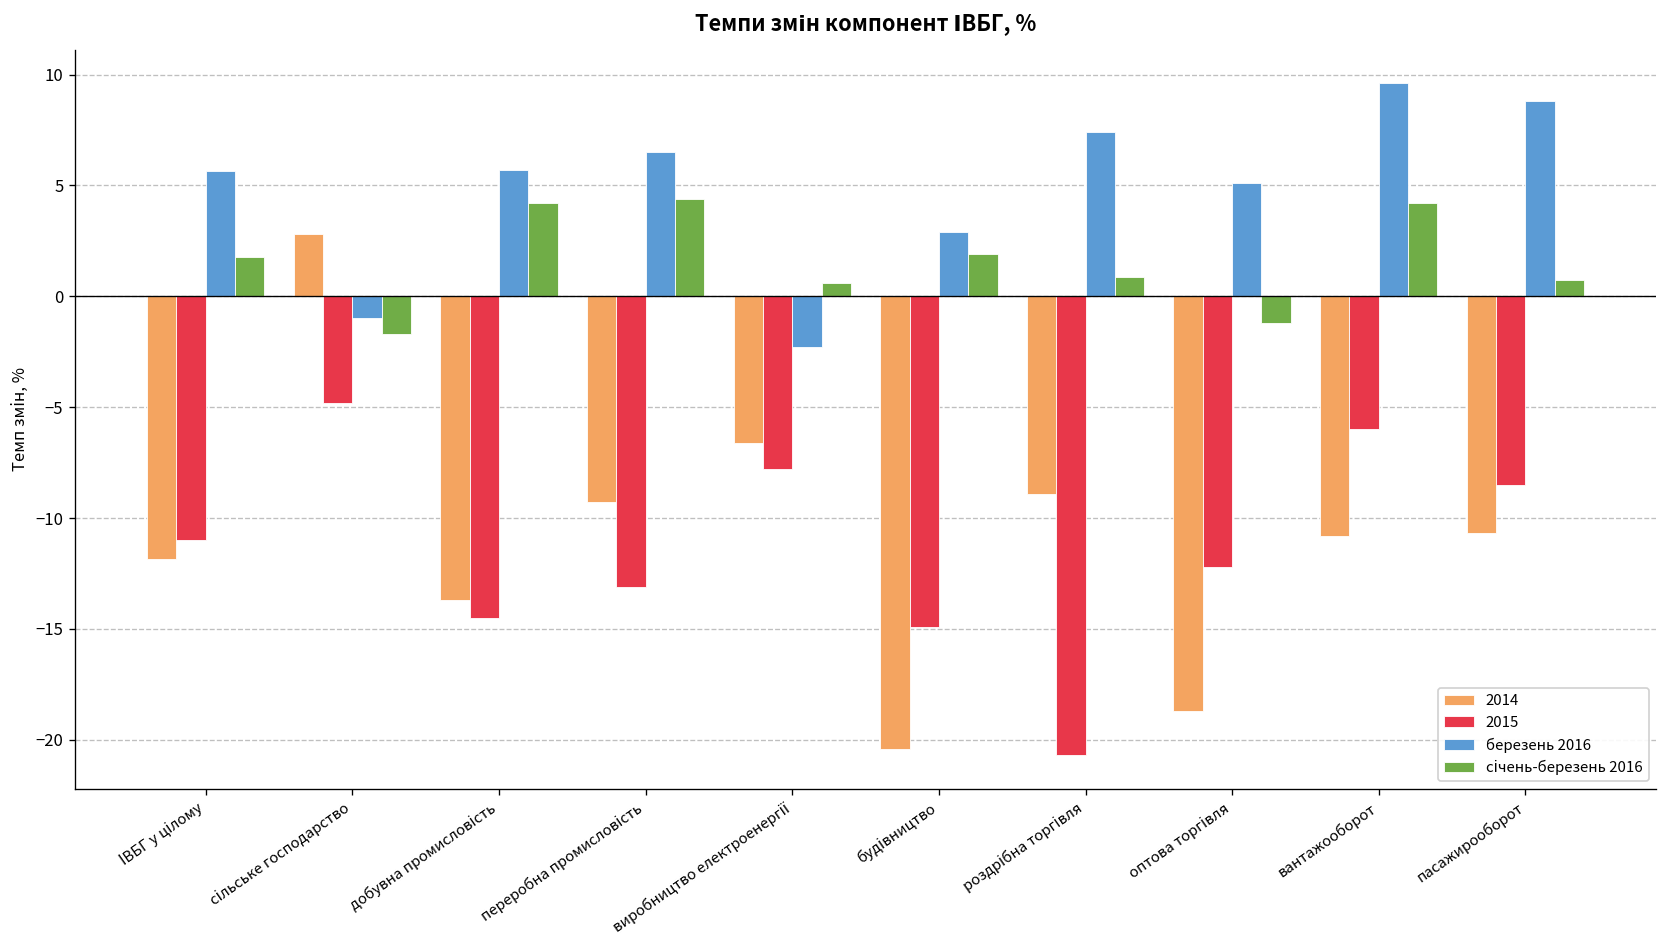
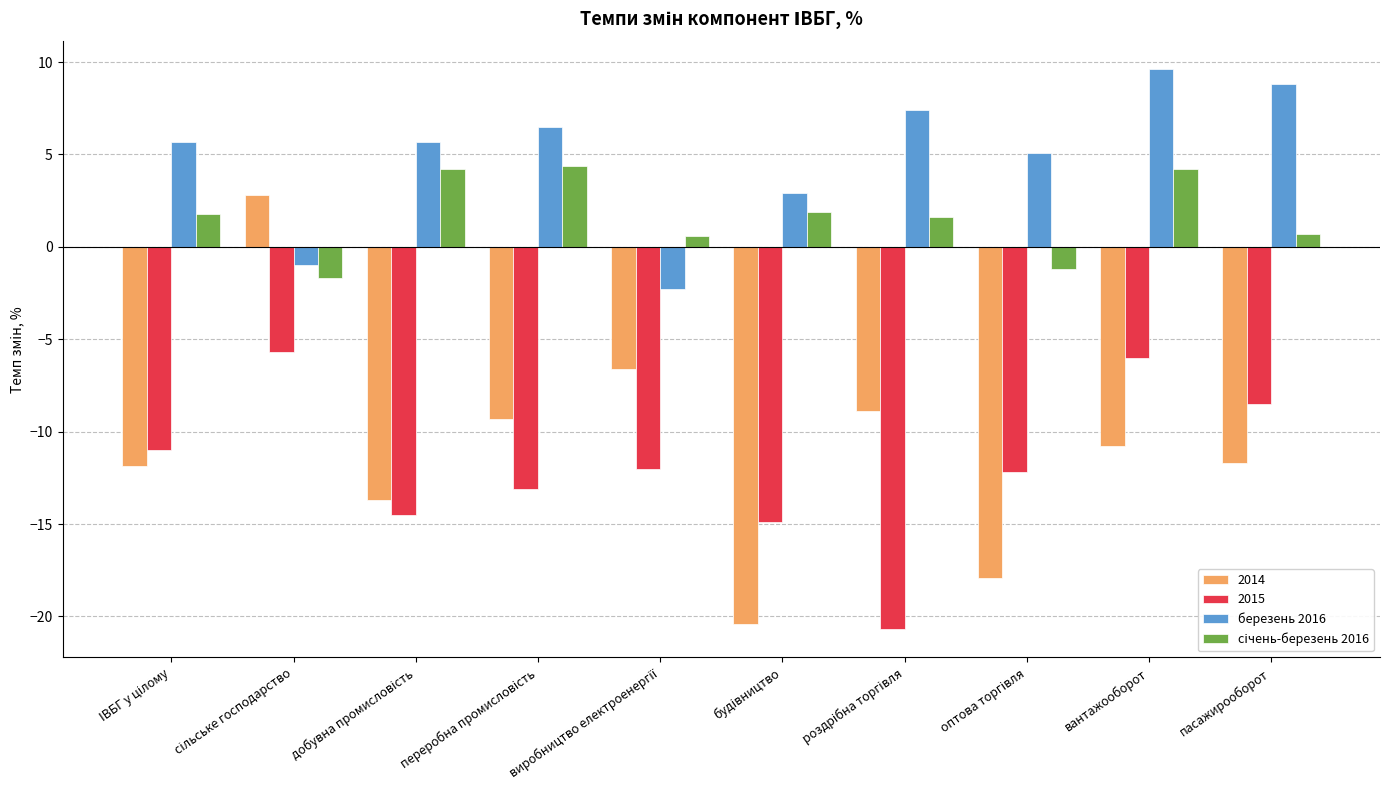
2015, сільське господарство: -4.8 -> -5.7
2015, виробництво електроенергії: -7.8 -> -12.0
січень-березень 2016, роздрібна торгівля: 0.8 -> 1.6
2014, оптова торгівля: -18.7 -> -17.9
2014, пасажирооборот: -10.7 -> -11.7
